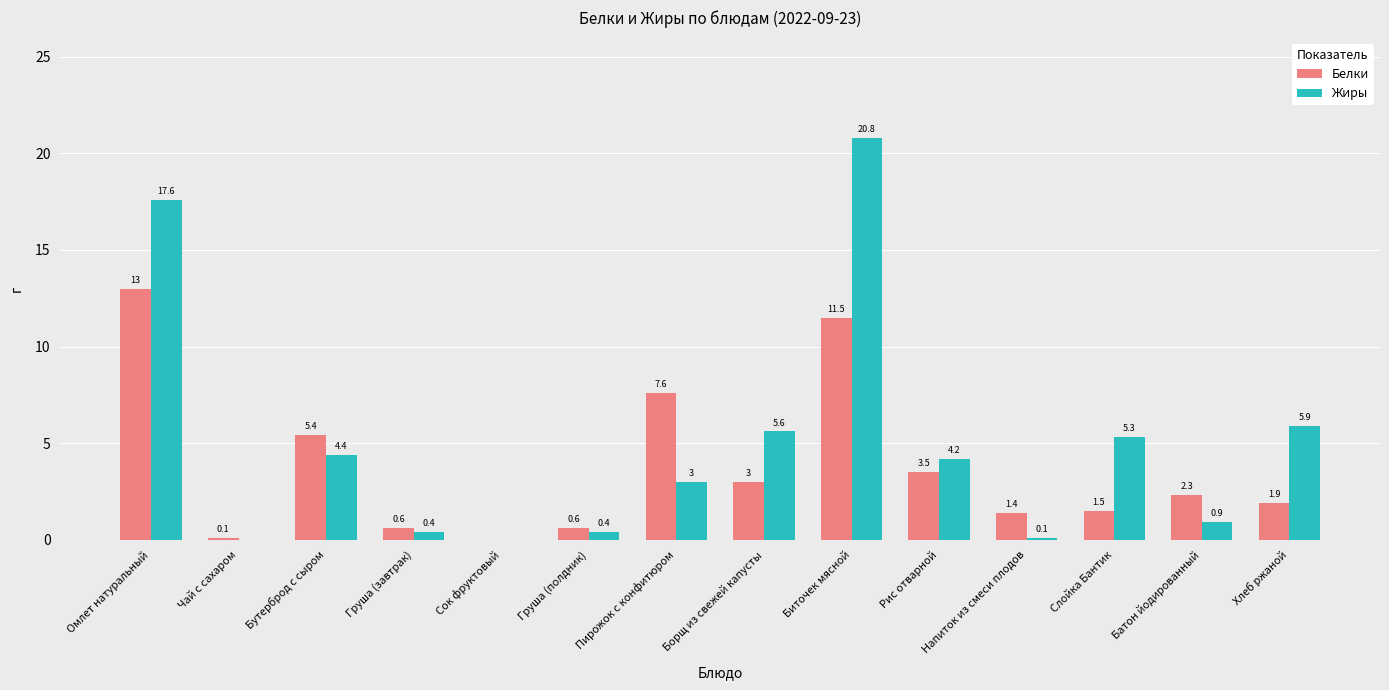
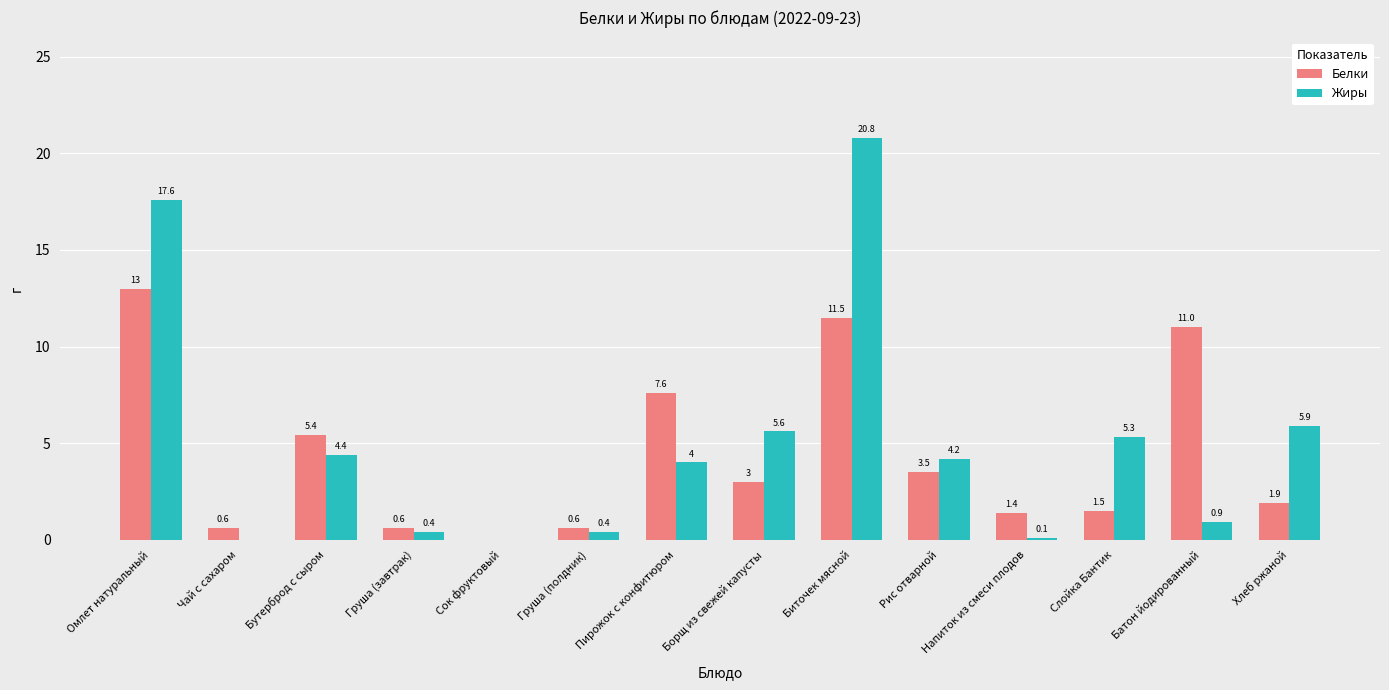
Белки, Чай с сахаром: 0.1 -> 0.6
Жиры, Пирожок с конфитюром: 3 -> 4
Белки, Батон йодированный: 2.3 -> 11.0
